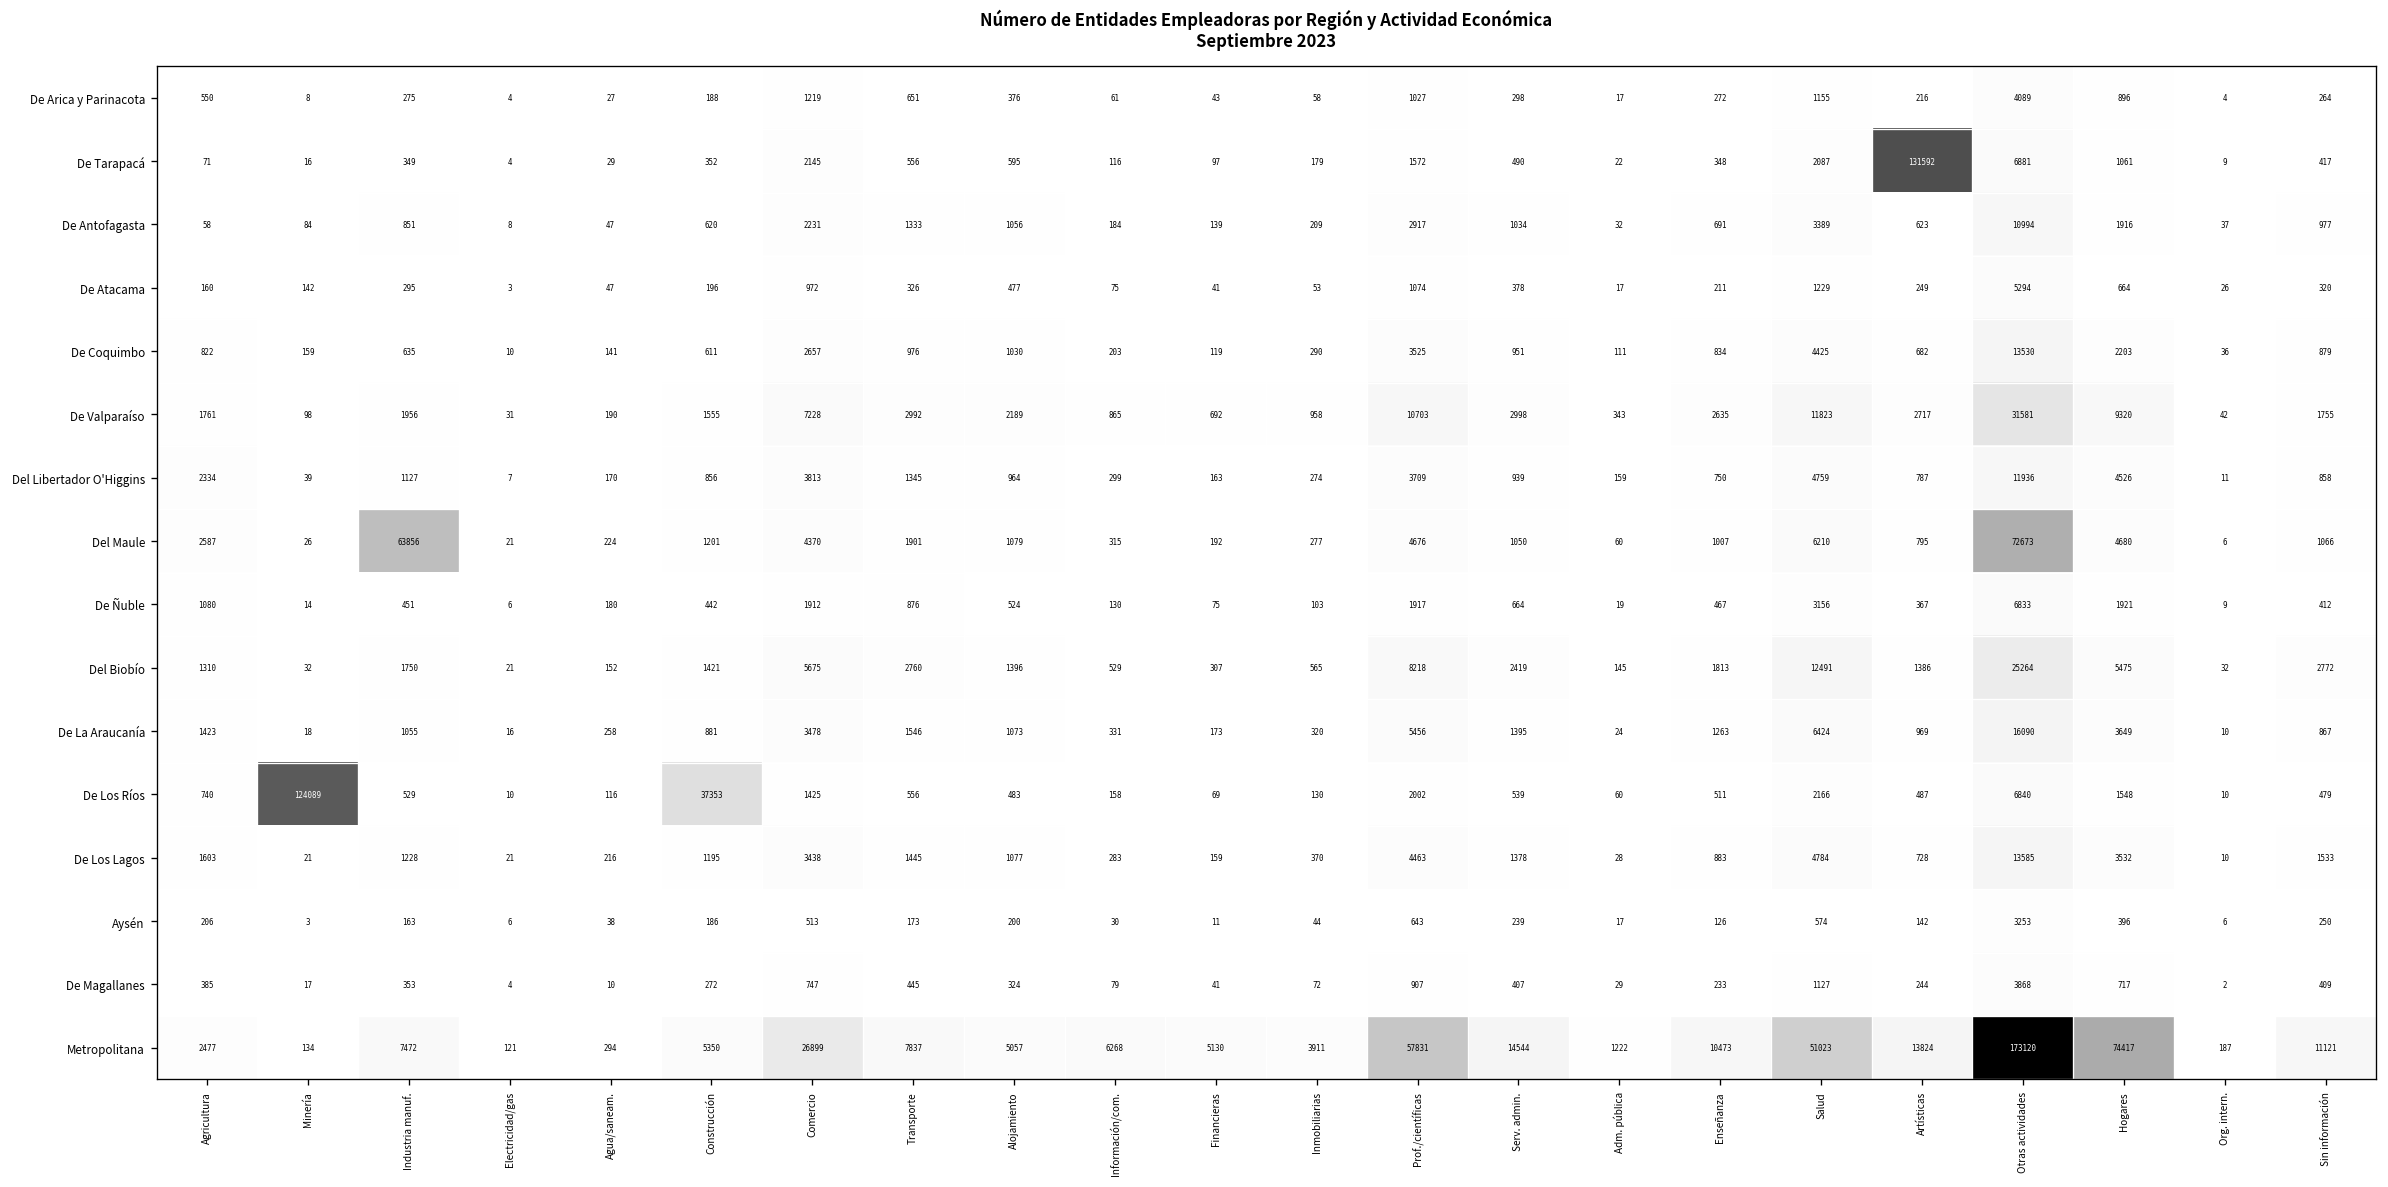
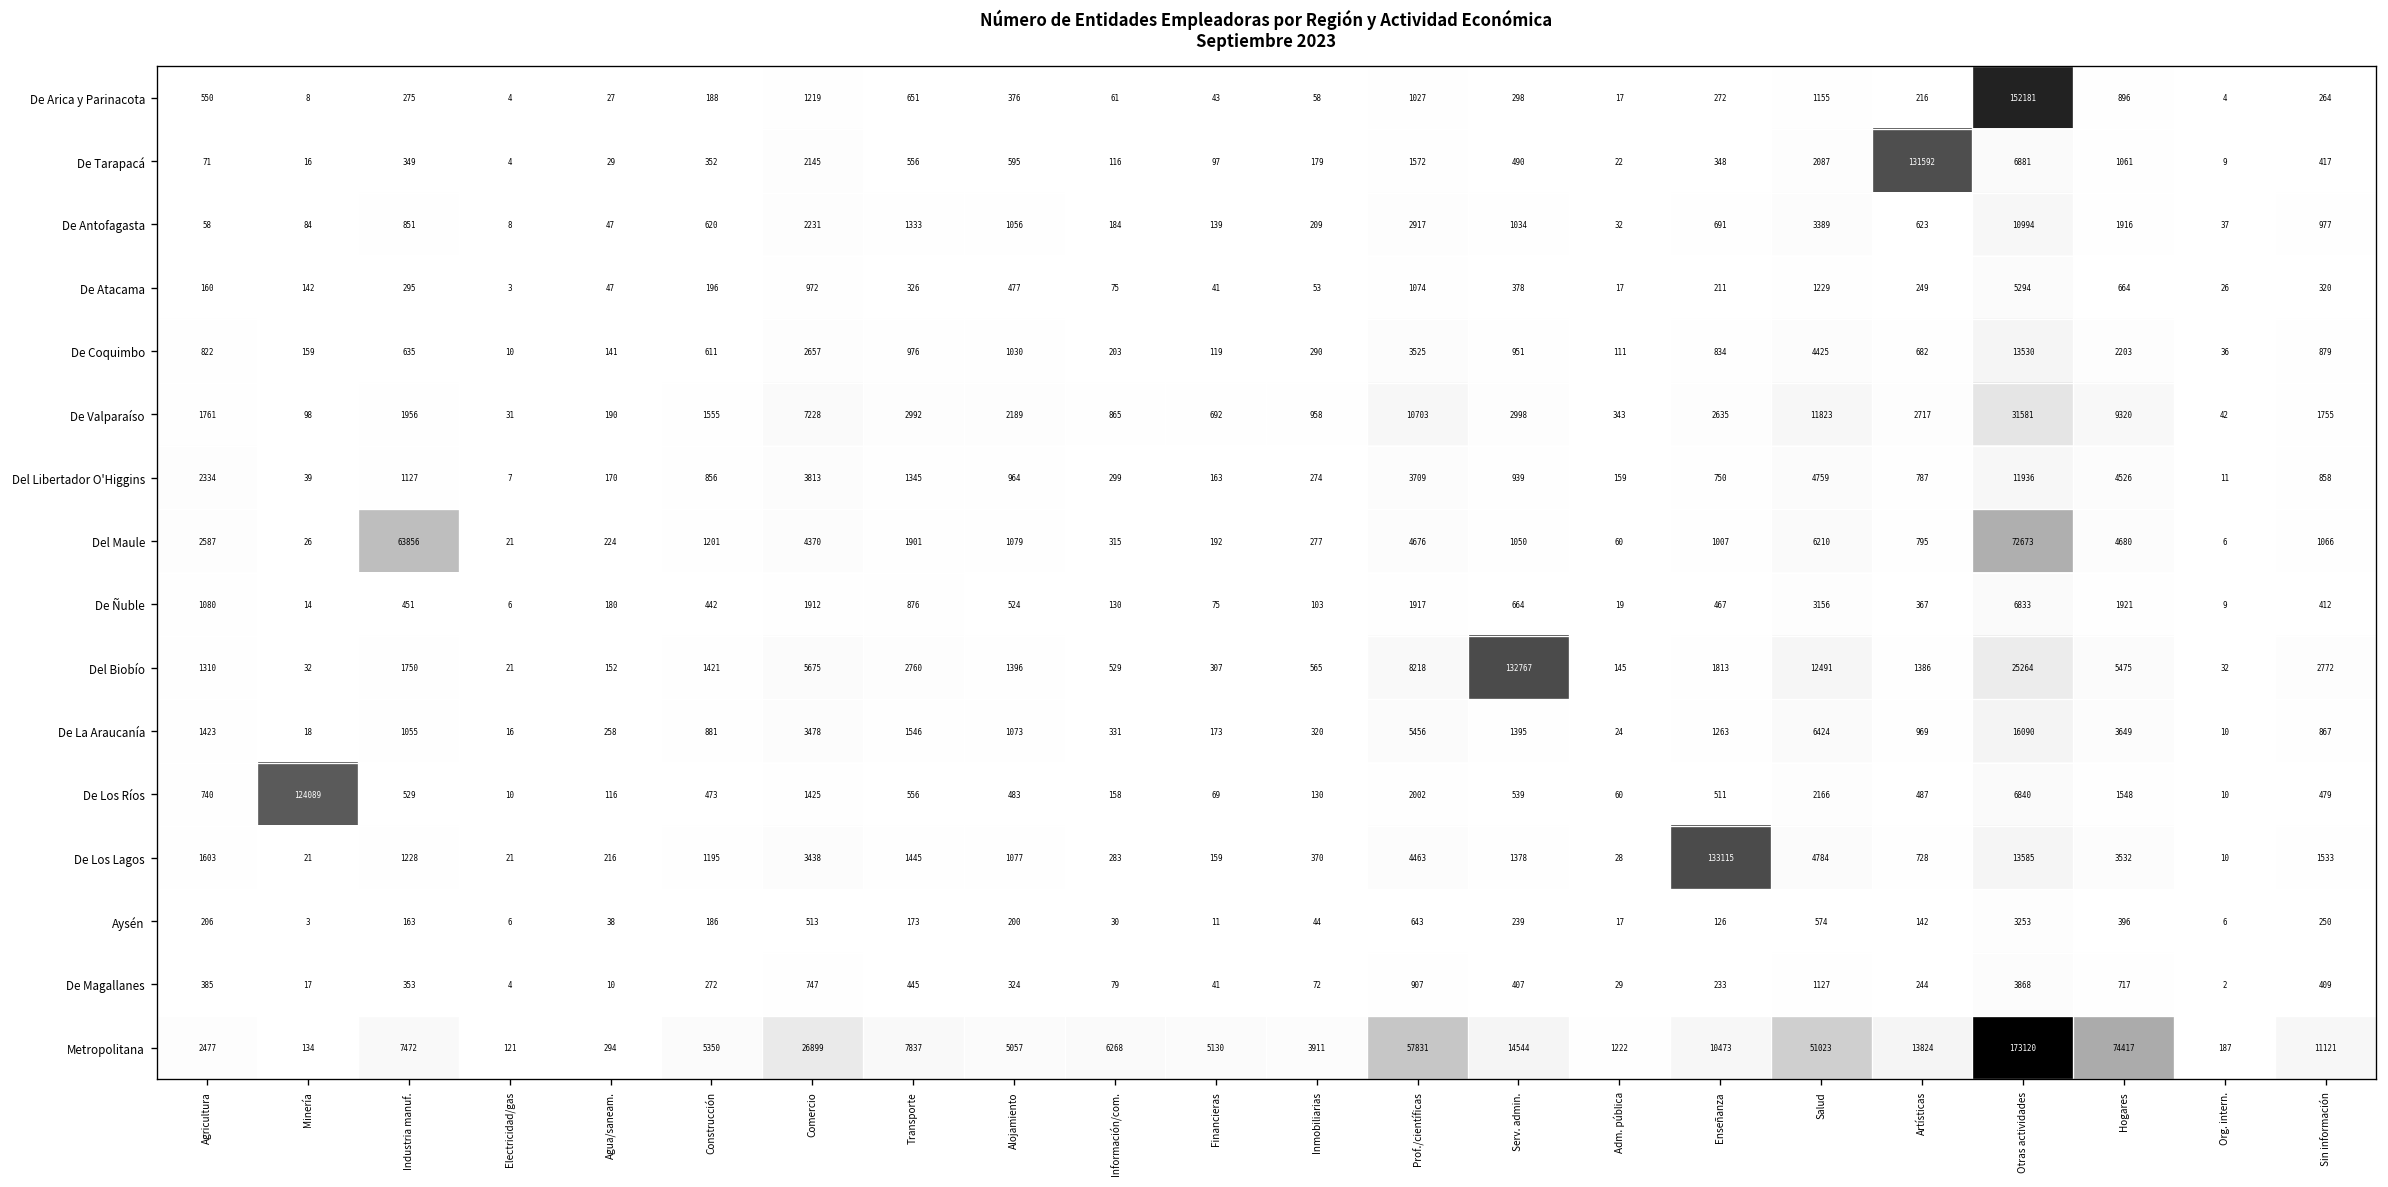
De Arica y Parinacota, Otras actividades: 4089 -> 152181
Del Biobío, Serv. admin.: 2419 -> 132767
De Los Ríos, Construcción: 37353 -> 473
De Los Lagos, Enseñanza: 883 -> 133115
